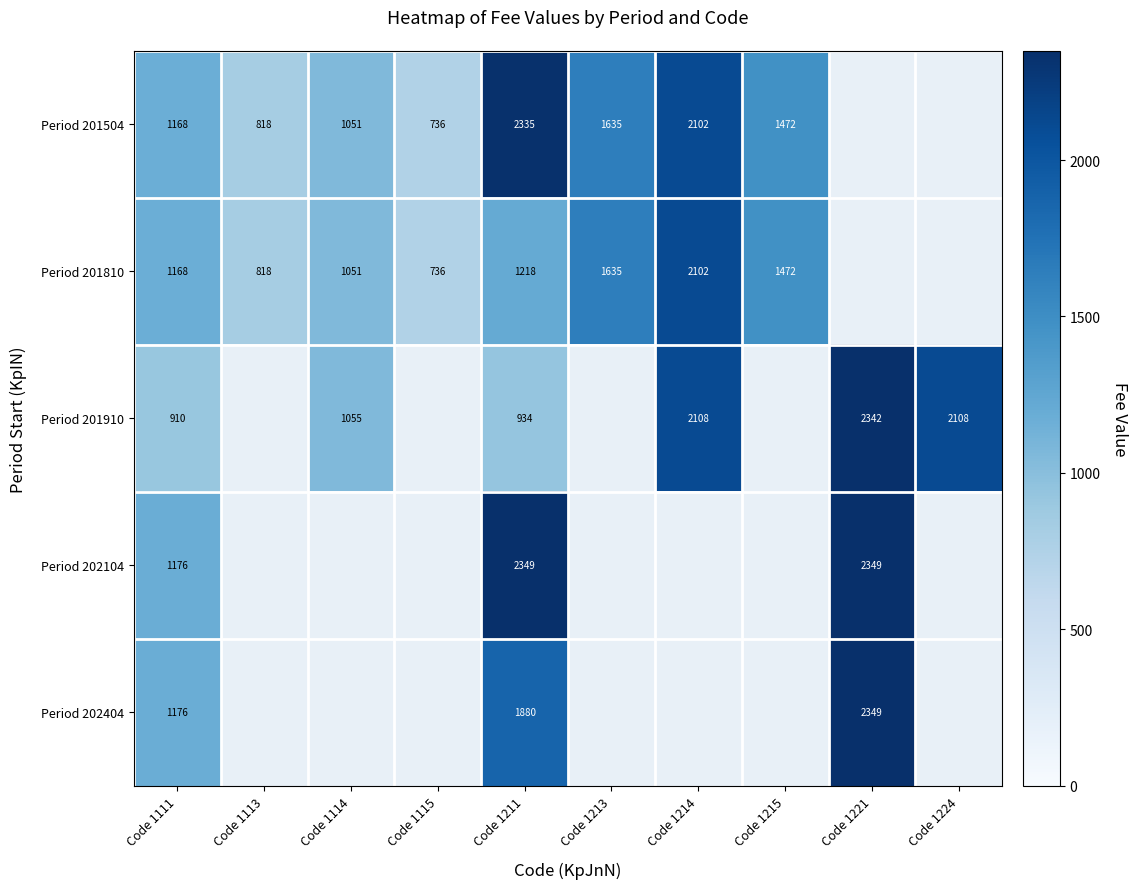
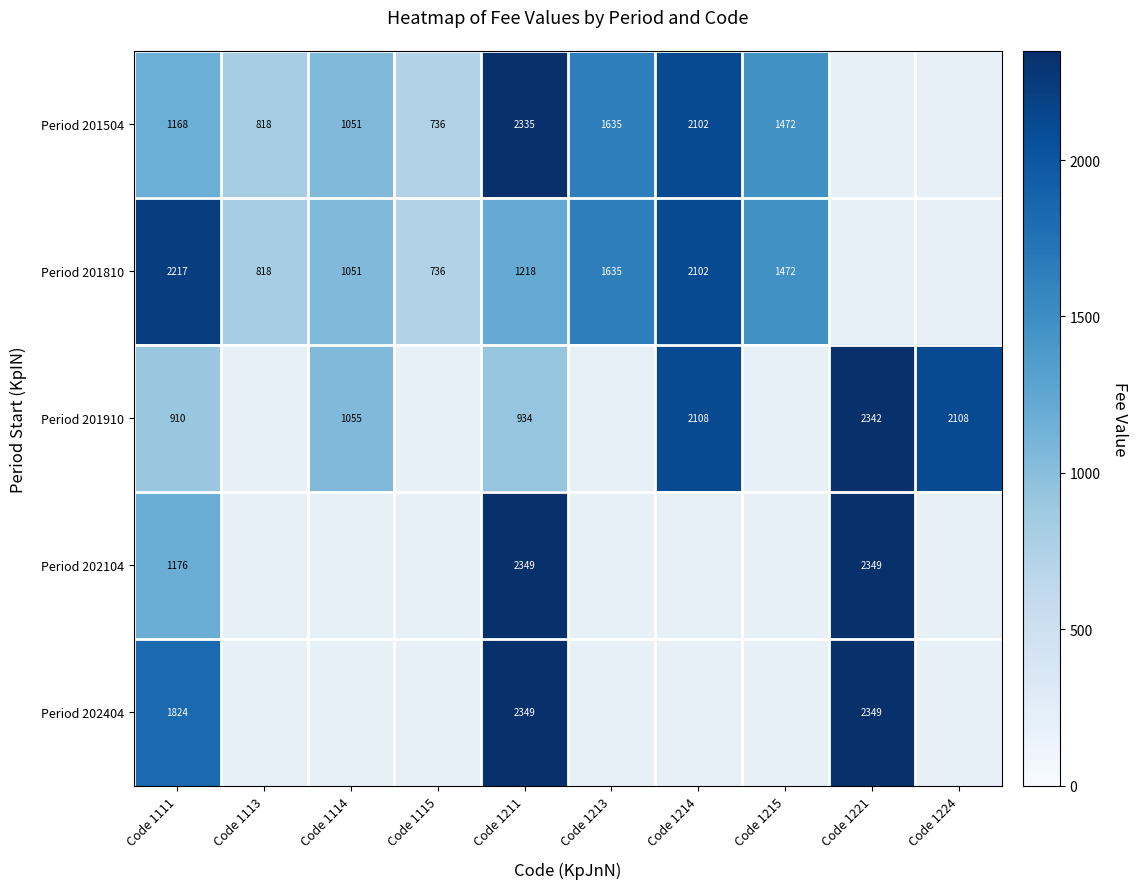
Period 201810, Code 1111: 1168 -> 2217
Period 202404, Code 1111: 1176 -> 1824
Period 202404, Code 1211: 1880 -> 2349
